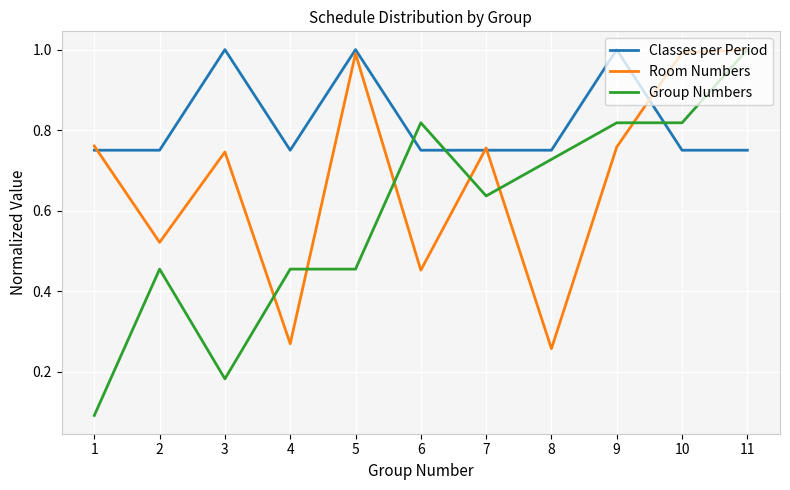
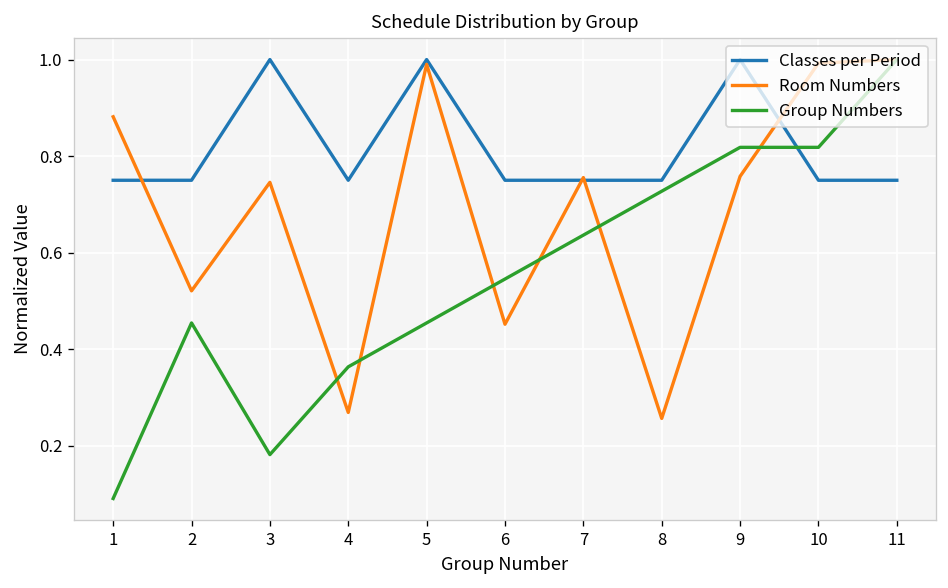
Room Numbers, 1: 0.76 -> 0.88
Group Numbers, 4: 0.45 -> 0.36
Group Numbers, 6: 0.82 -> 0.55
